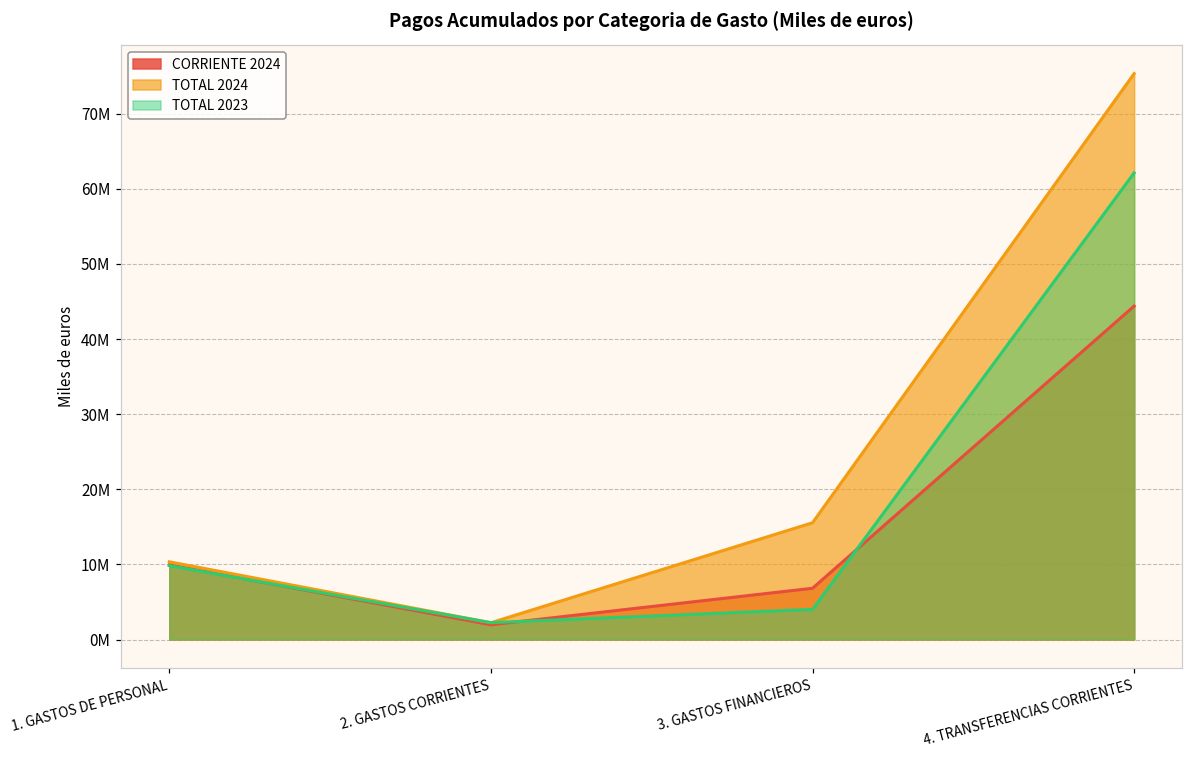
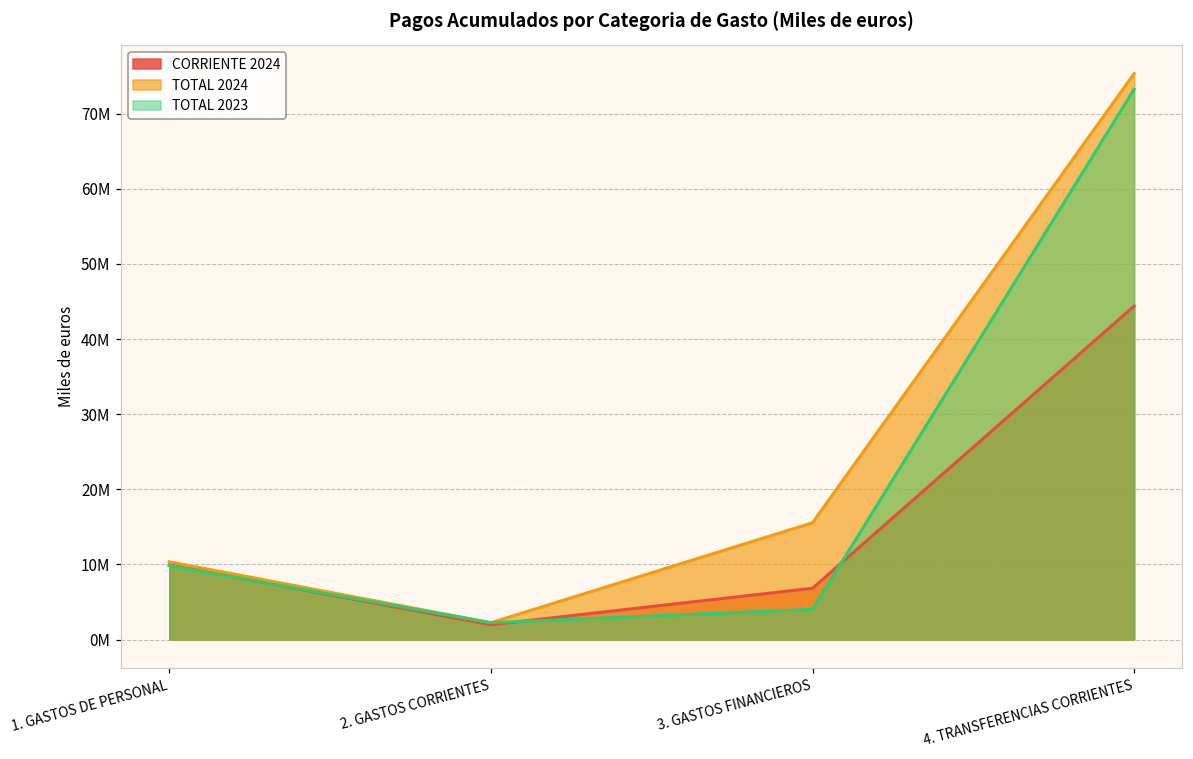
TOTAL 2023, 4. TRANSFERENCIAS CORRIENTES: 62000000 -> 73000000
